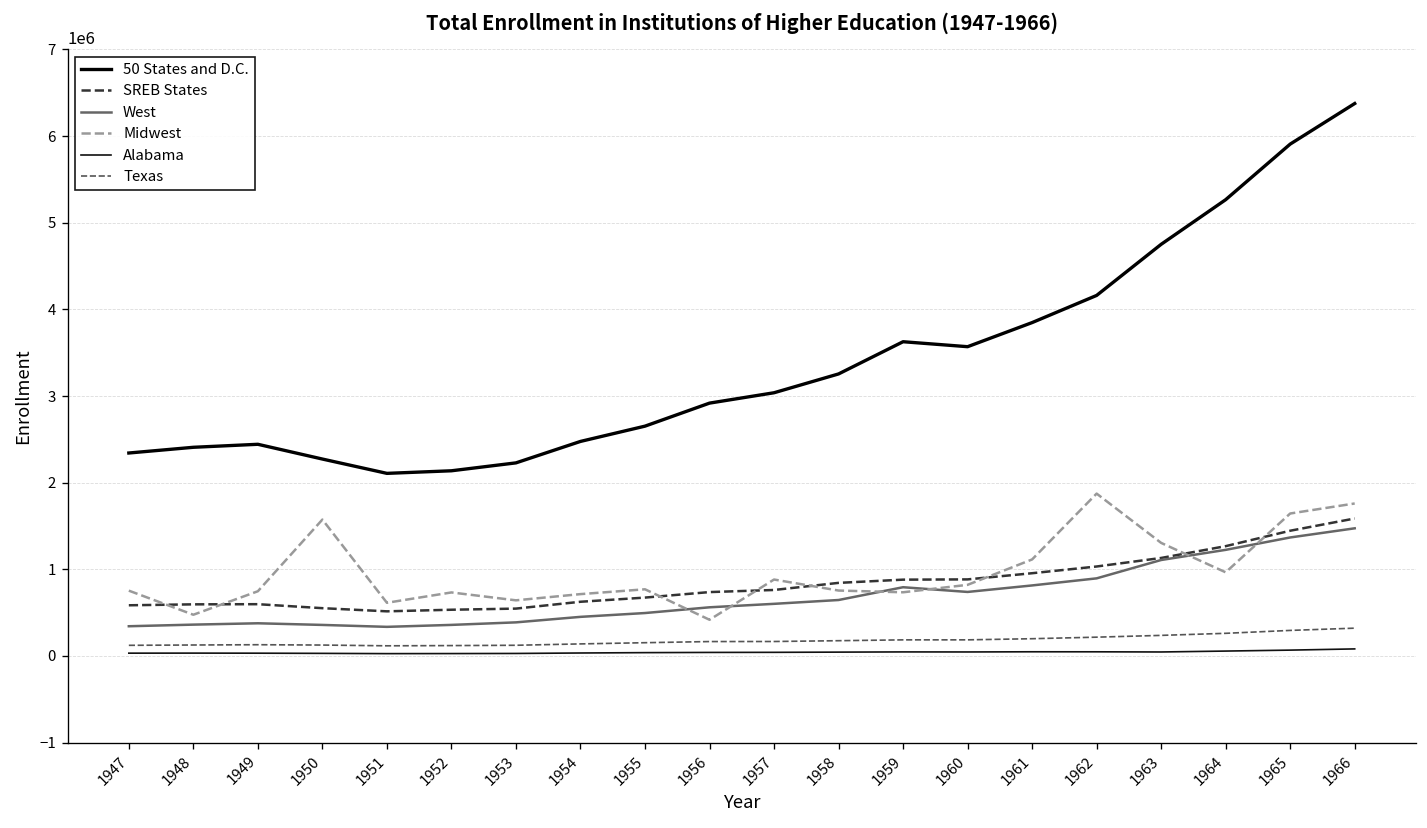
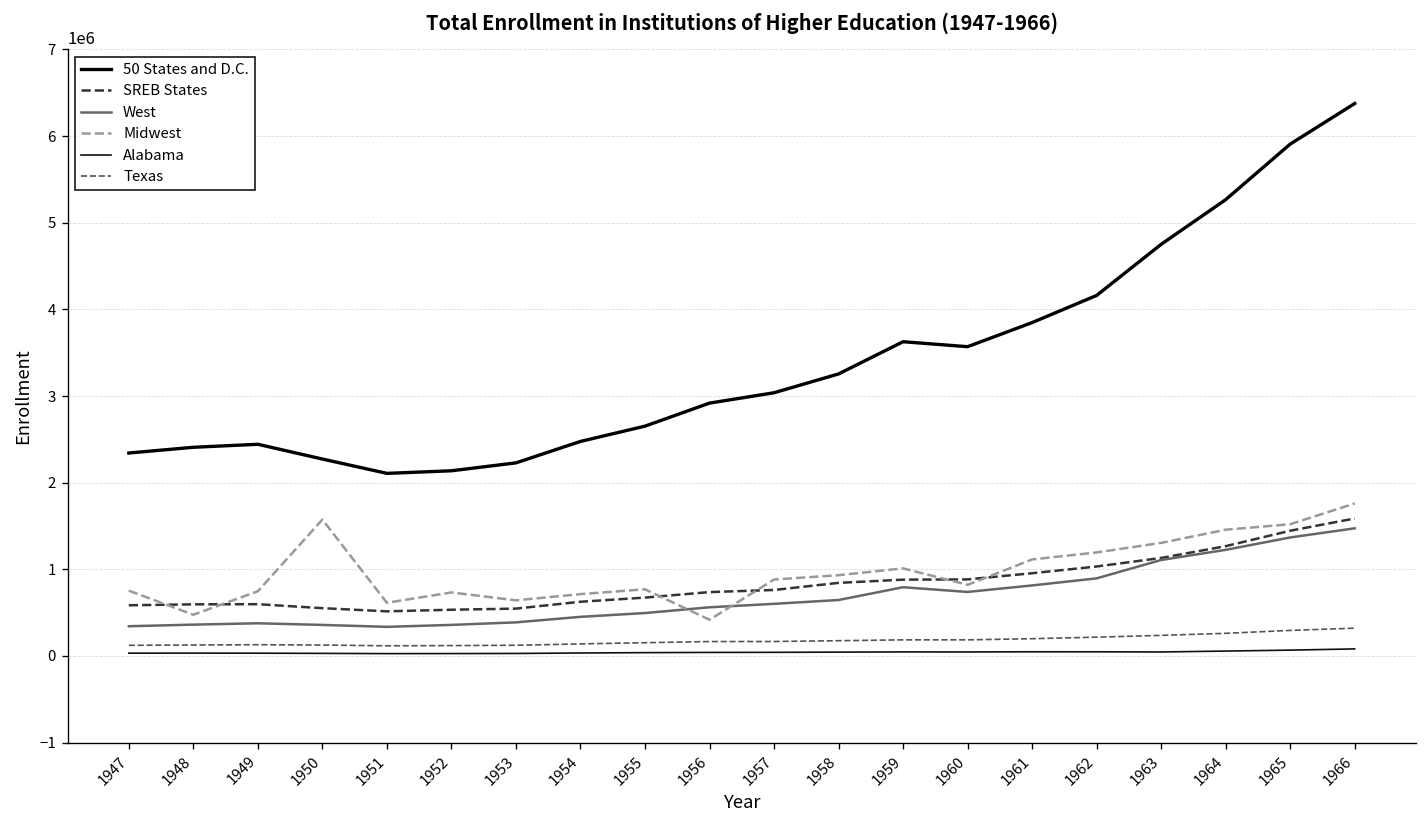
Midwest, 1958: 800000 -> 900000
Midwest, 1959: 700000 -> 1000000
Midwest, 1962: 1900000 -> 1200000
Midwest, 1964: 1000000 -> 1500000
Midwest, 1965: 1600000 -> 1500000
